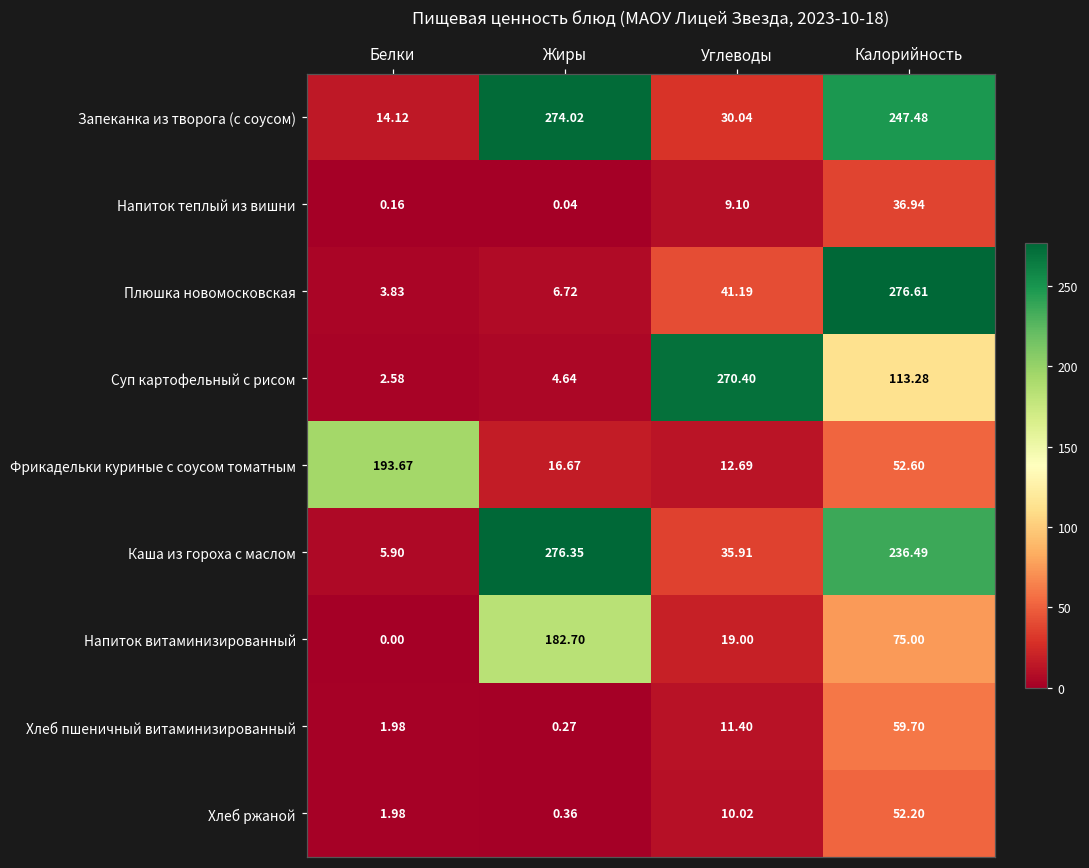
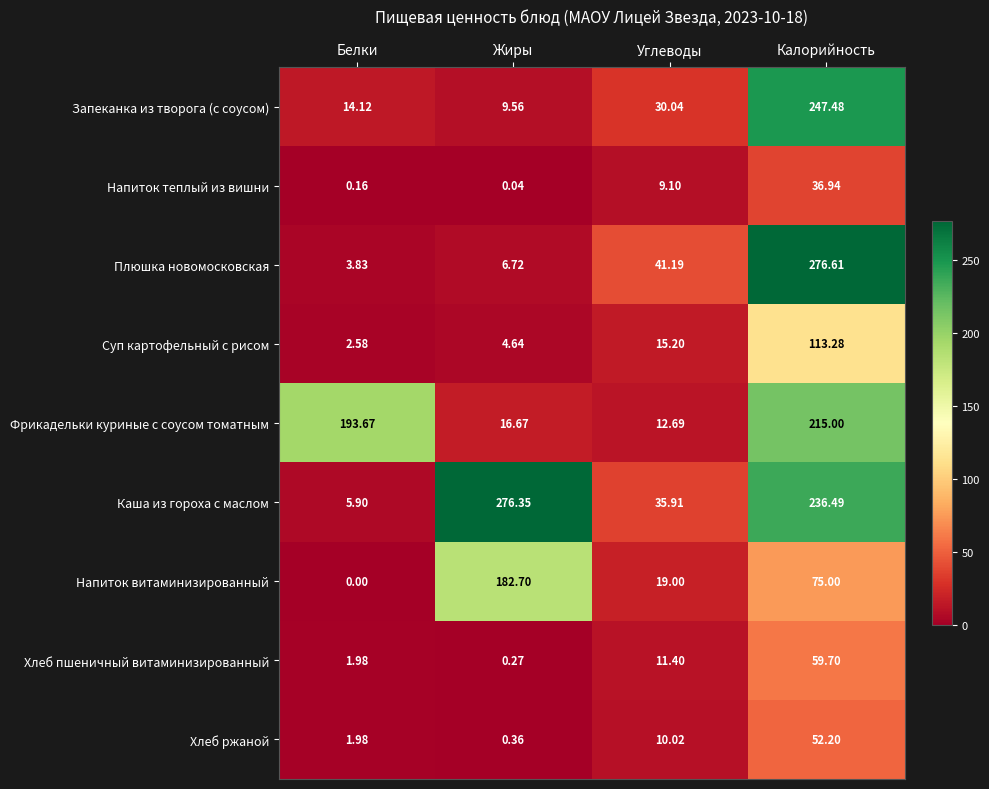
Запеканка из творога (с соусом), Жиры: 274.02 -> 9.56
Суп картофельный с рисом, Углеводы: 270.40 -> 15.20
Фрикадельки куриные с соусом томатным, Калорийность: 52.60 -> 215.00
